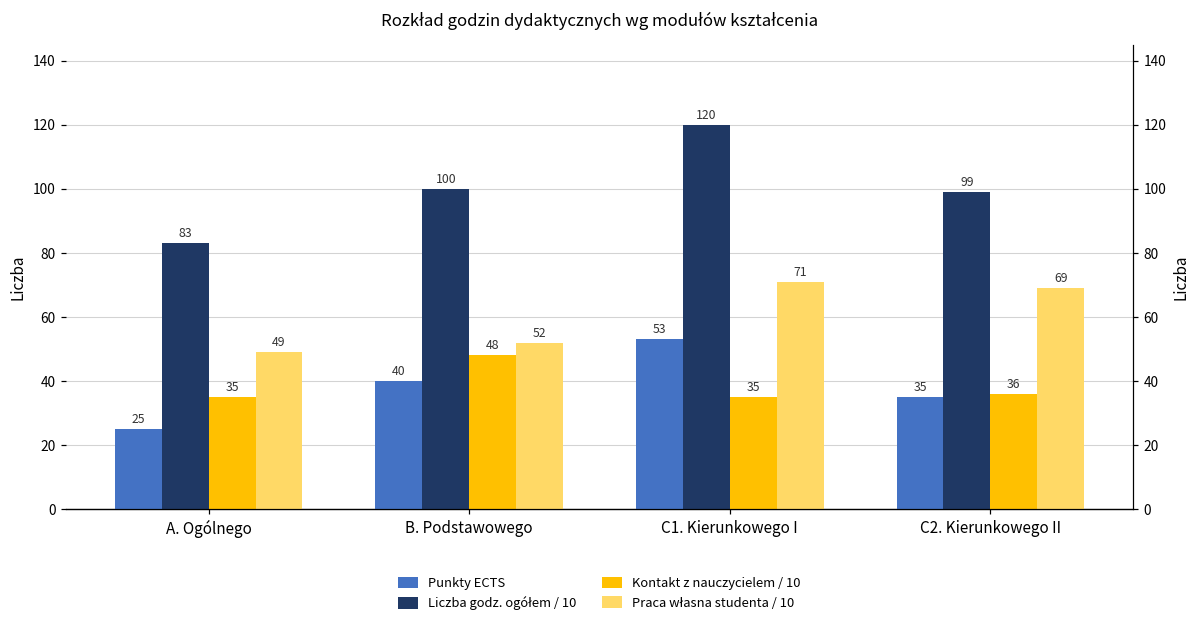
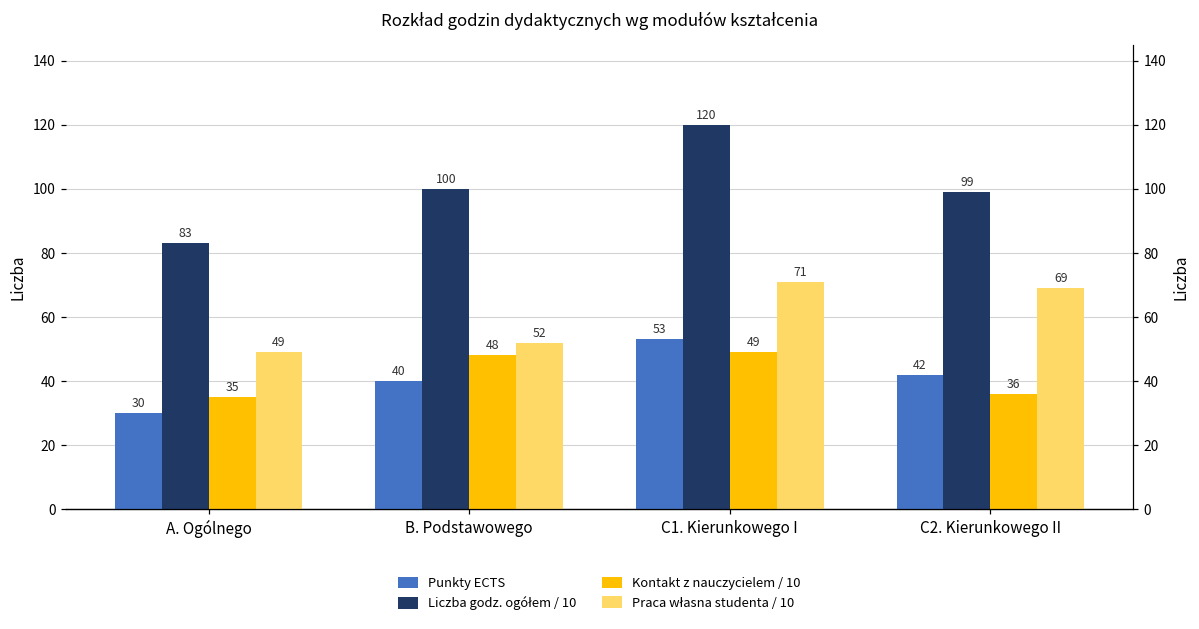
Punkty ECTS, A. Ogólnego: 25 -> 30
Kontakt z nauczycielem / 10, C1. Kierunkowego I: 35 -> 49
Punkty ECTS, C2. Kierunkowego II: 35 -> 42
